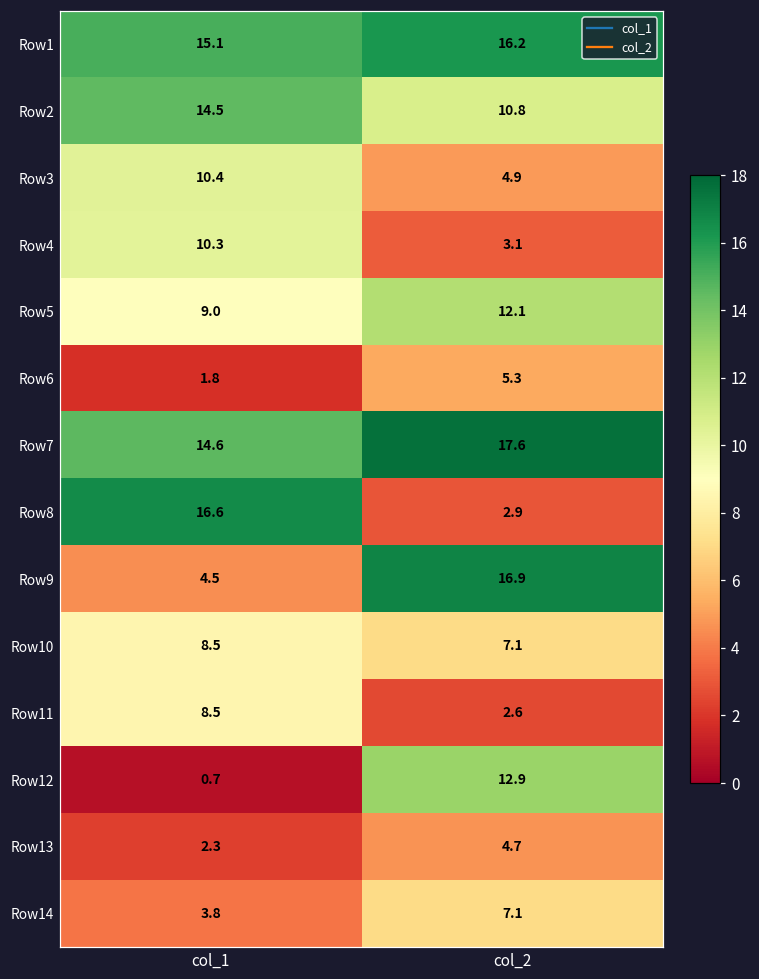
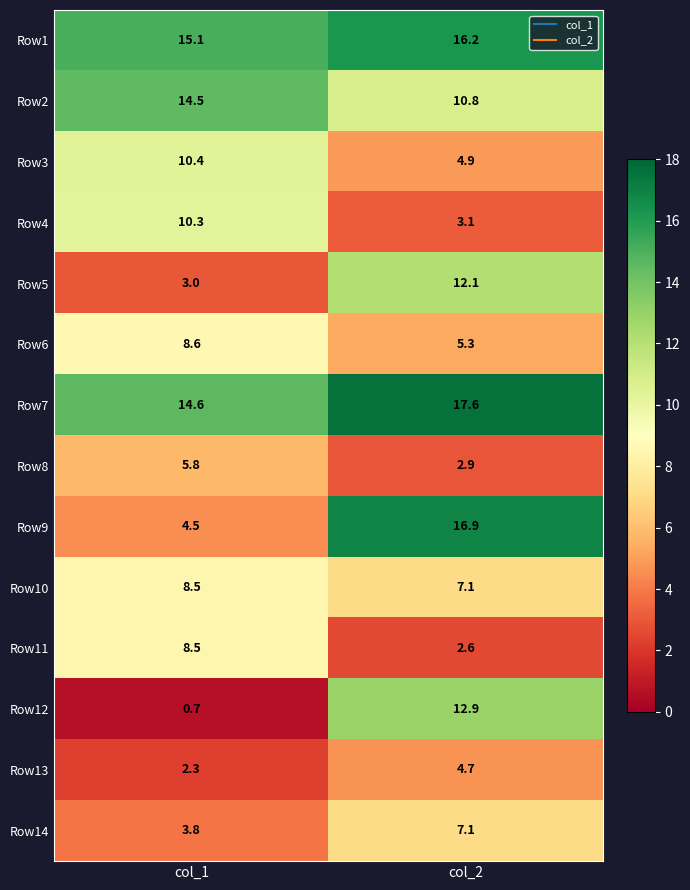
Row5, col_1: 9.0 -> 3.0
Row6, col_1: 1.8 -> 8.6
Row8, col_1: 16.6 -> 5.8
